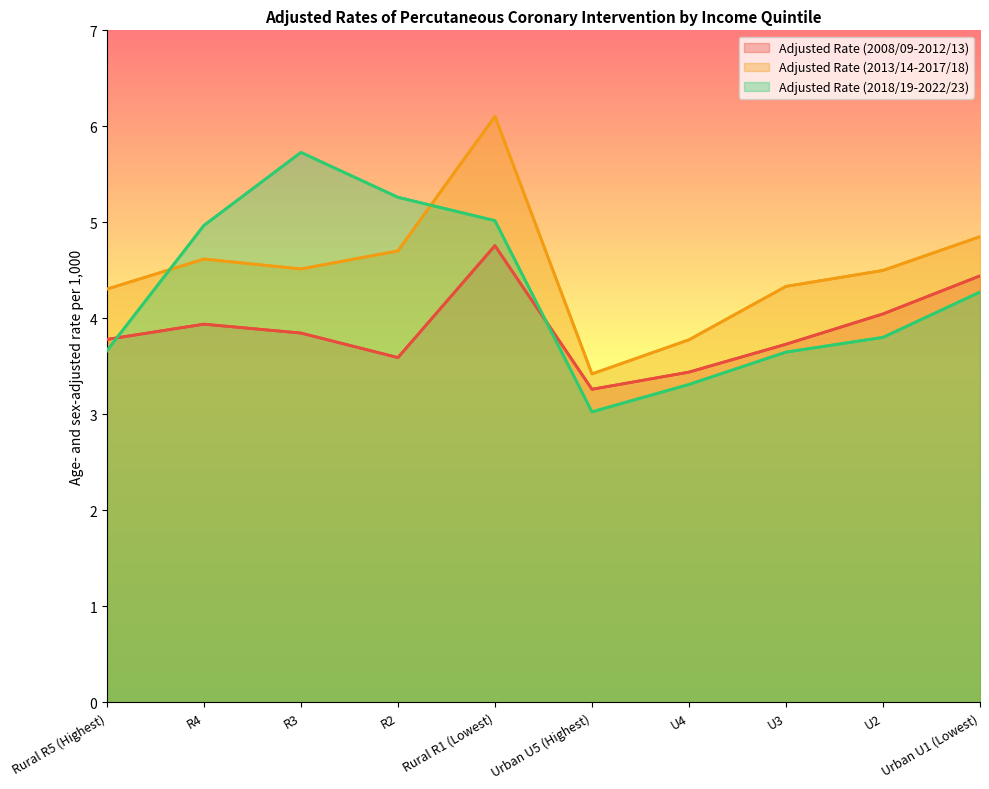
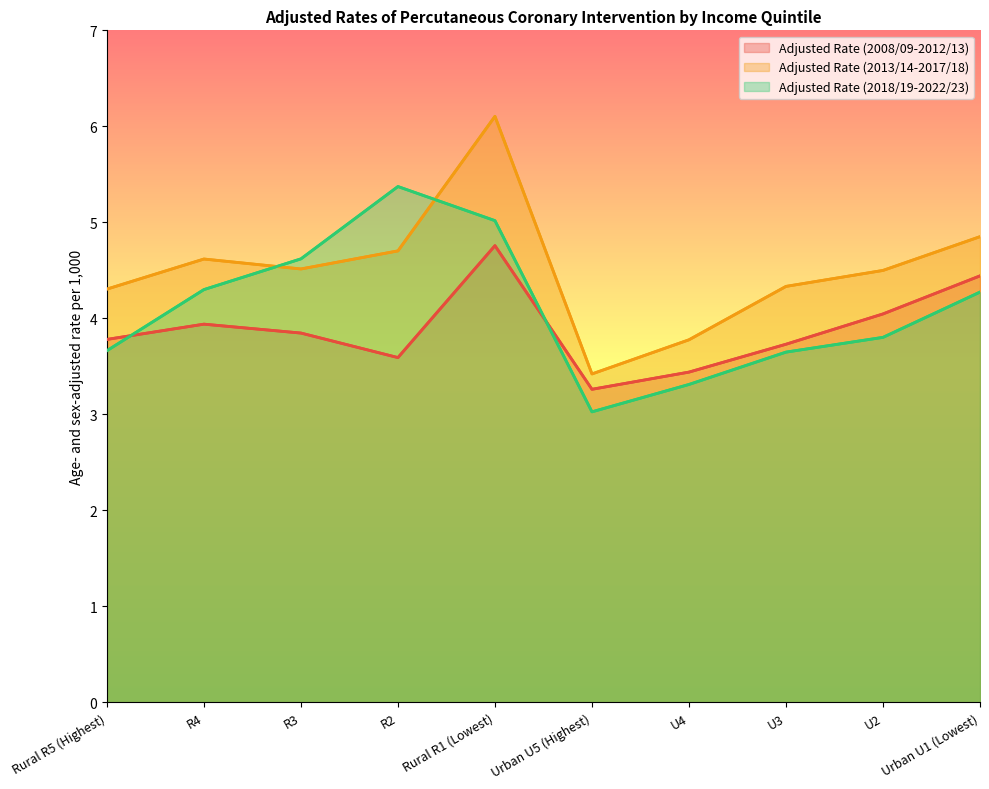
Adjusted Rate (2018/19-2022/23), R4: 5.0 -> 4.3
Adjusted Rate (2018/19-2022/23), R3: 5.7 -> 4.6
Adjusted Rate (2018/19-2022/23), R2: 5.3 -> 5.4
